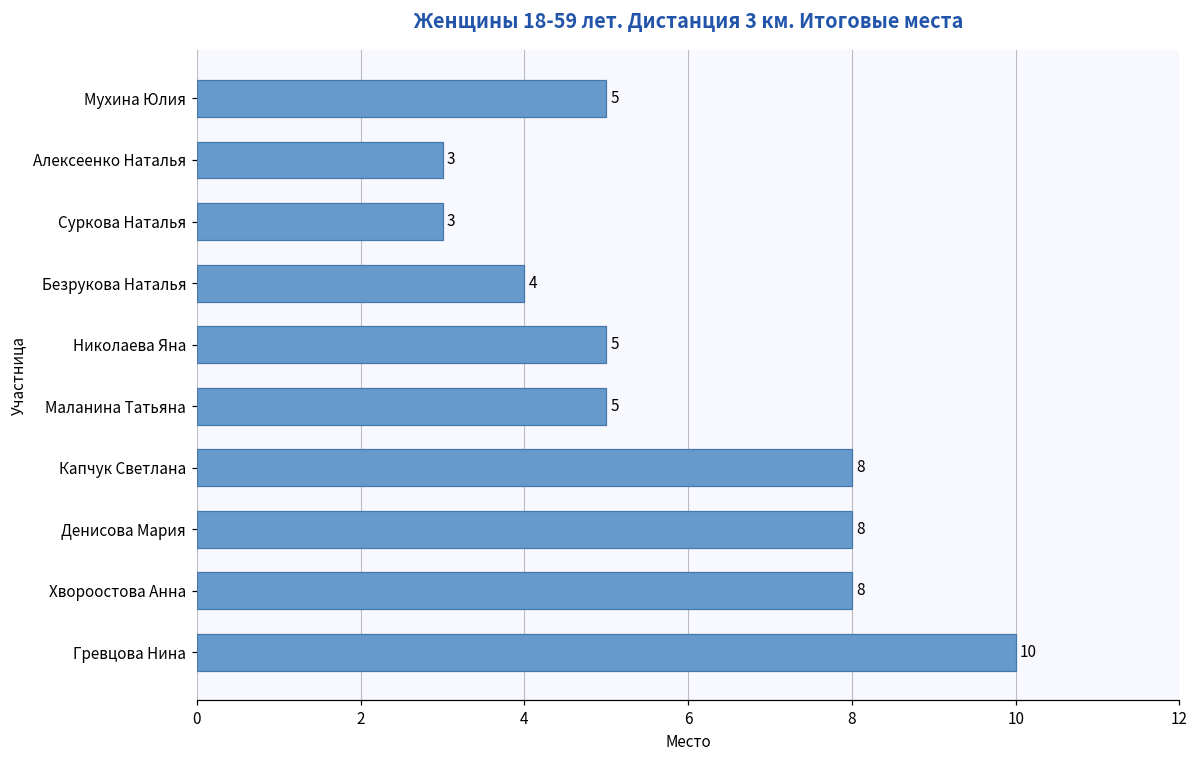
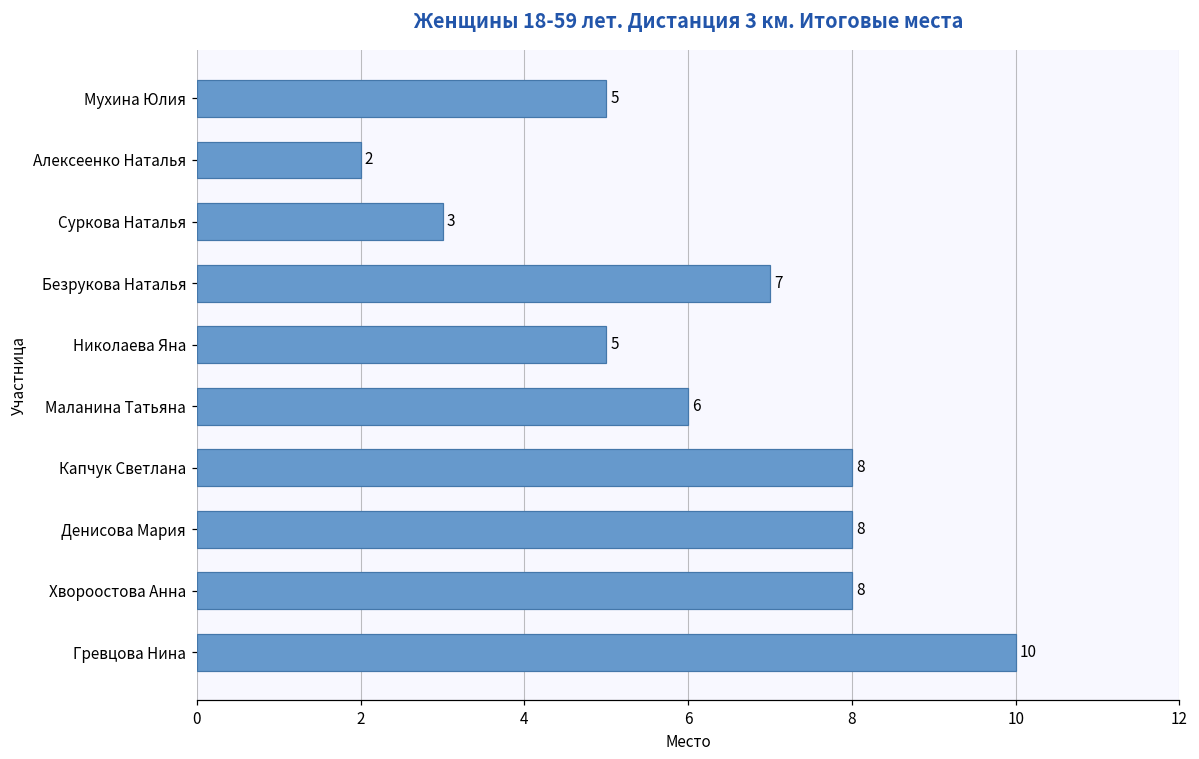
Алексеенко Наталья: 3 -> 2
Безрукова Наталья: 4 -> 7
Маланина Татьяна: 5 -> 6
